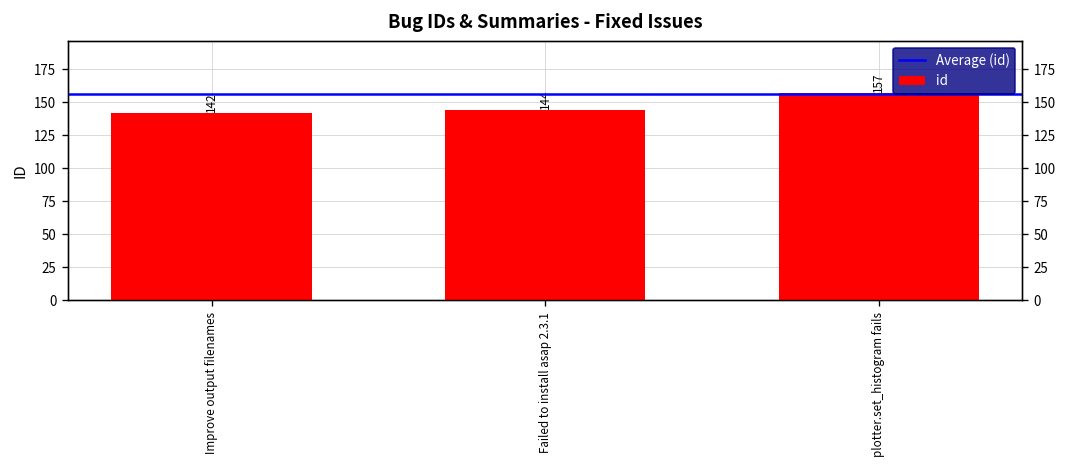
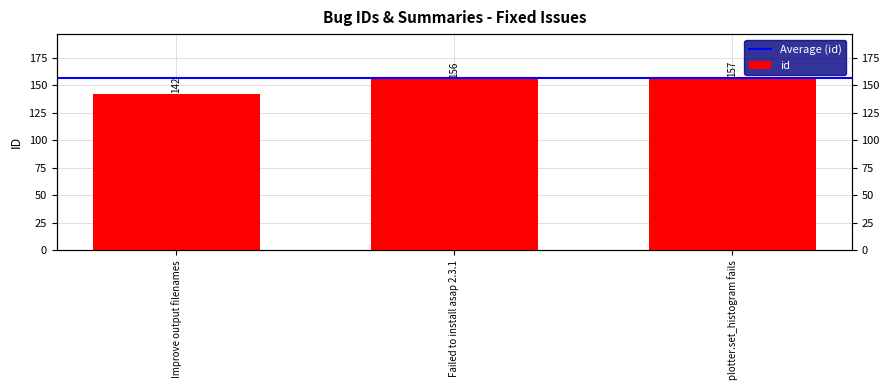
Failed to install asap 2.3.1: 144 -> 156
